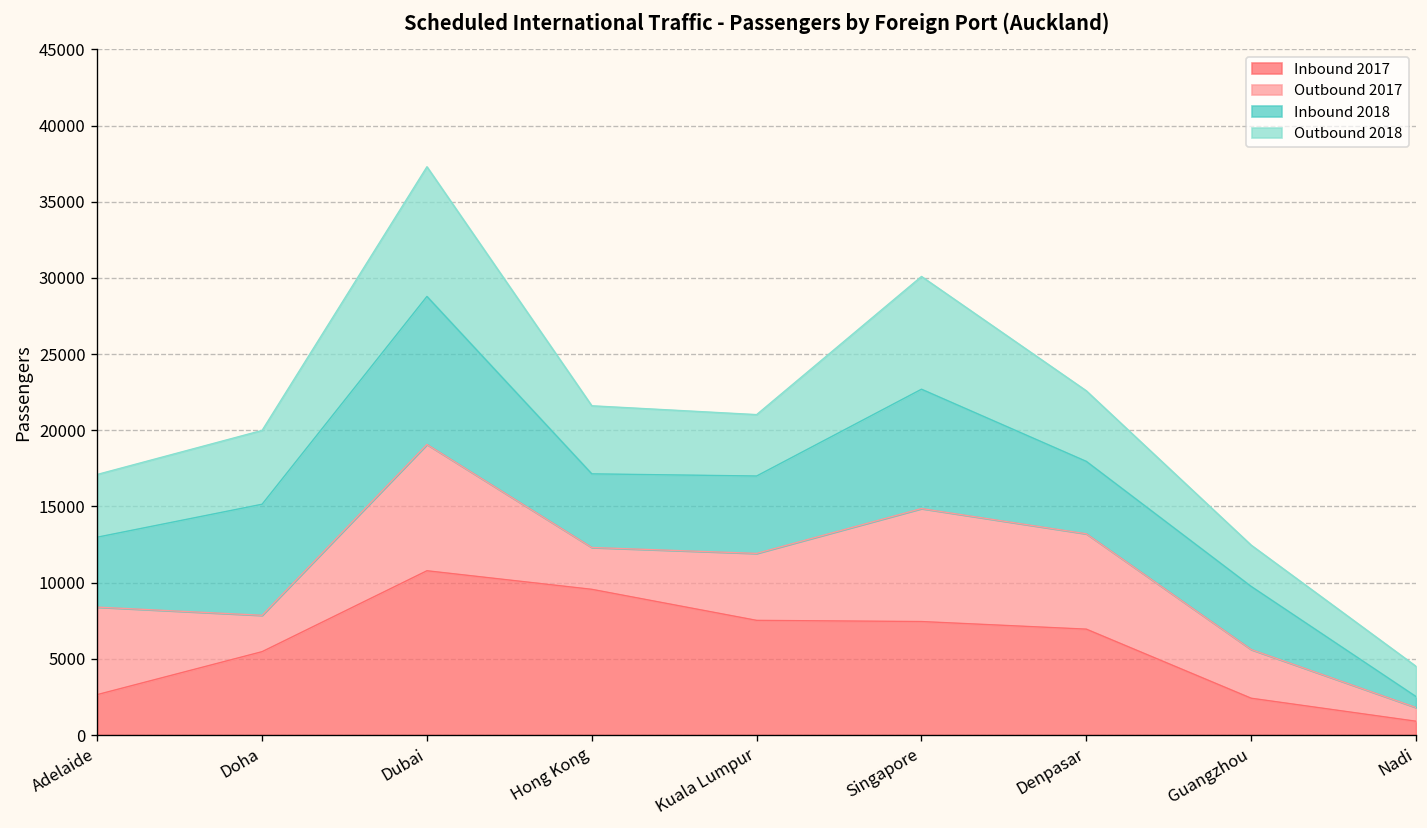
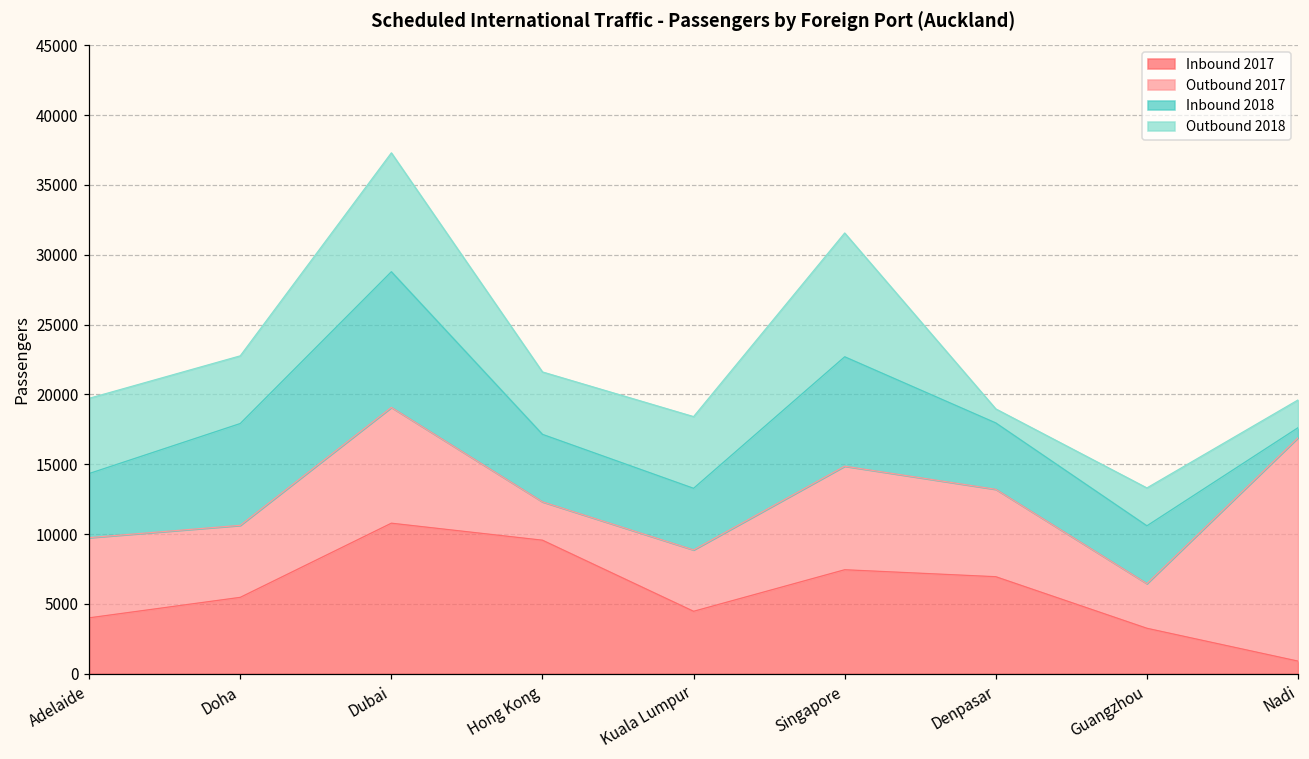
Inbound 2017, Adelaide: 2700 -> 4000
Outbound 2018, Adelaide: 4100 -> 5400
Outbound 2017, Doha: 2400 -> 5200
Inbound 2017, Kuala Lumpur: 7500 -> 4500
Inbound 2018, Kuala Lumpur: 5100 -> 4400
Outbound 2018, Kuala Lumpur: 4000 -> 5100
Outbound 2018, Singapore: 7400 -> 8900
Outbound 2018, Denpasar: 4600 -> 1000
Inbound 2017, Guangzhou: 2400 -> 3300
Outbound 2017, Nadi: 900 -> 16000
